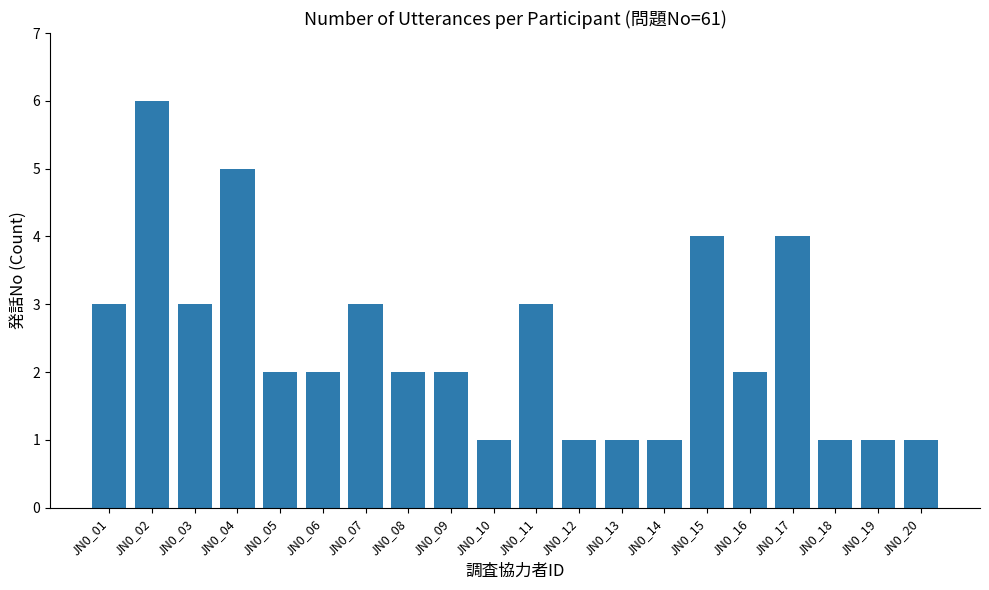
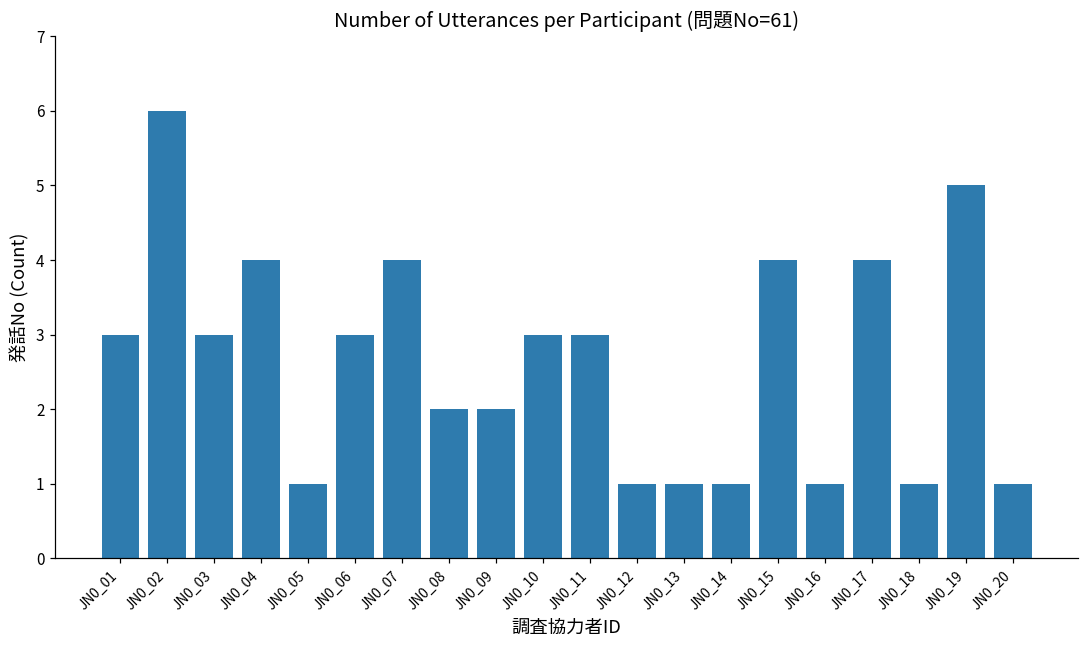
JN0_04: 5 -> 4
JN0_05: 2 -> 1
JN0_06: 2 -> 3
JN0_07: 3 -> 4
JN0_10: 1 -> 3
JN0_16: 2 -> 1
JN0_19: 1 -> 5
